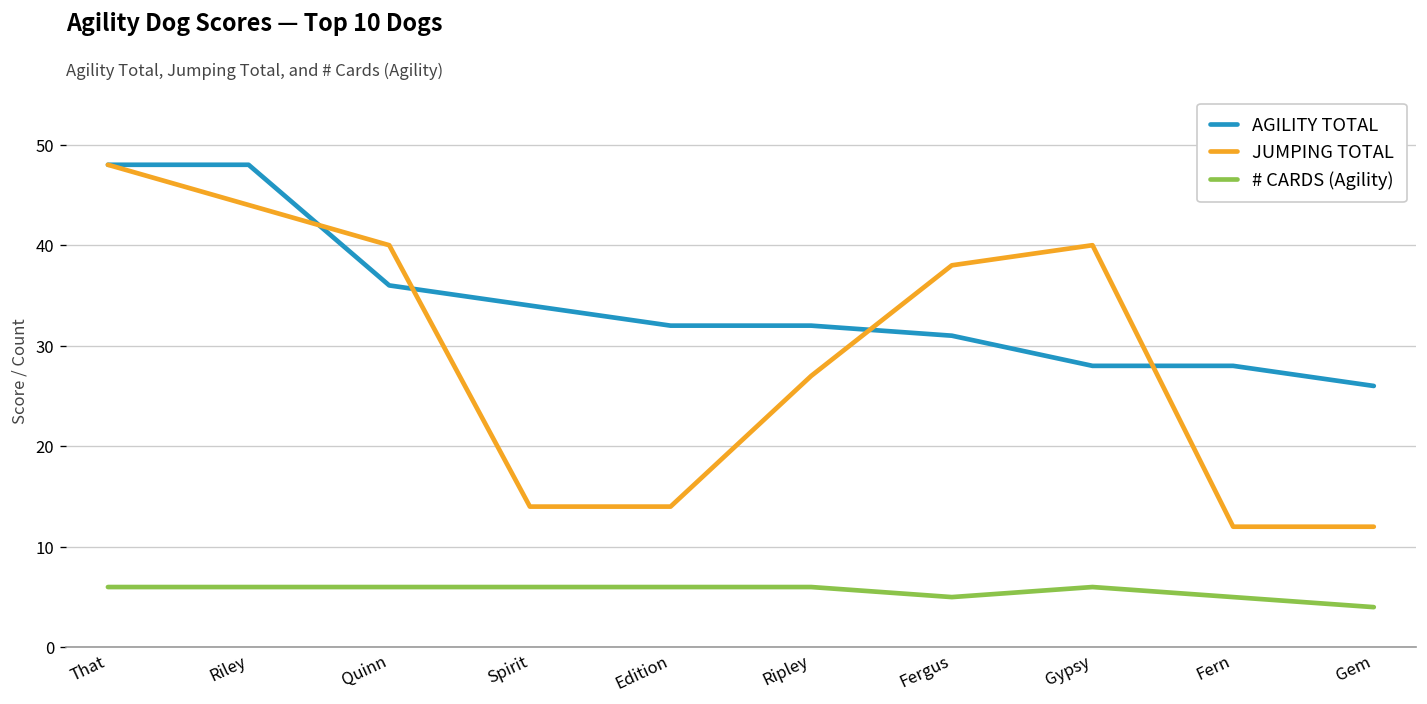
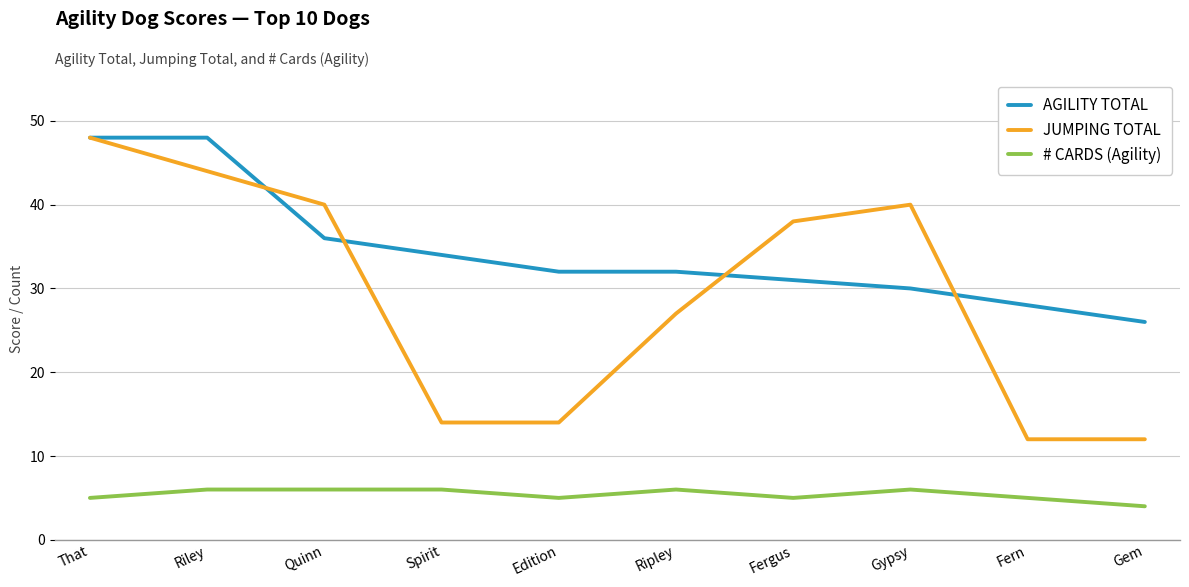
# CARDS (Agility), That: 6 -> 5
# CARDS (Agility), Edition: 6 -> 5
AGILITY TOTAL, Gypsy: 28 -> 30
